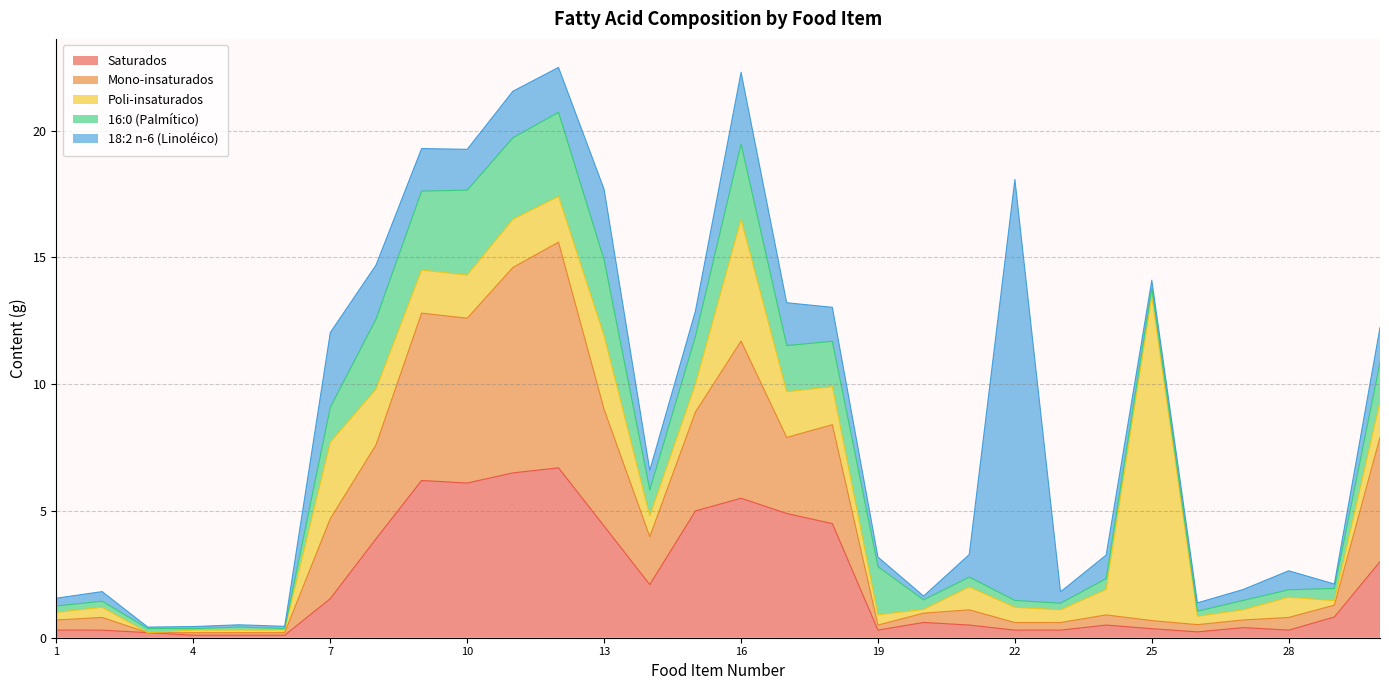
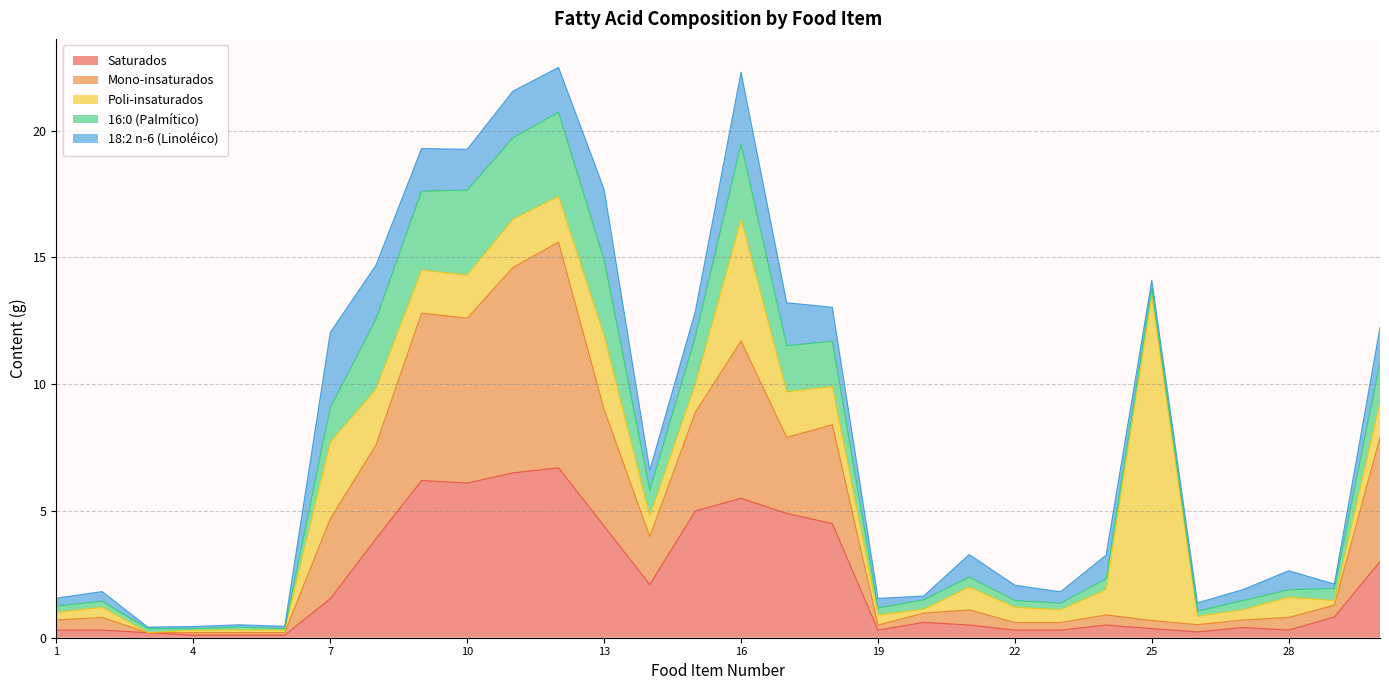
16:0 (Palmítico), 19: 1.9 -> 0.3
18:2 n-6 (Linoléico), 22: 16.6 -> 0.6
